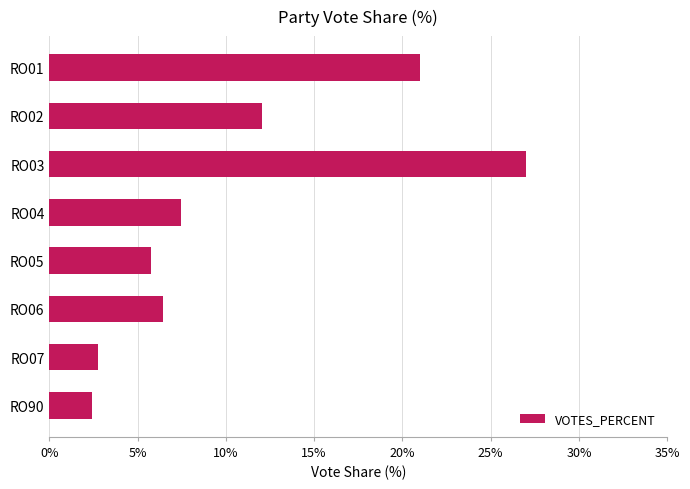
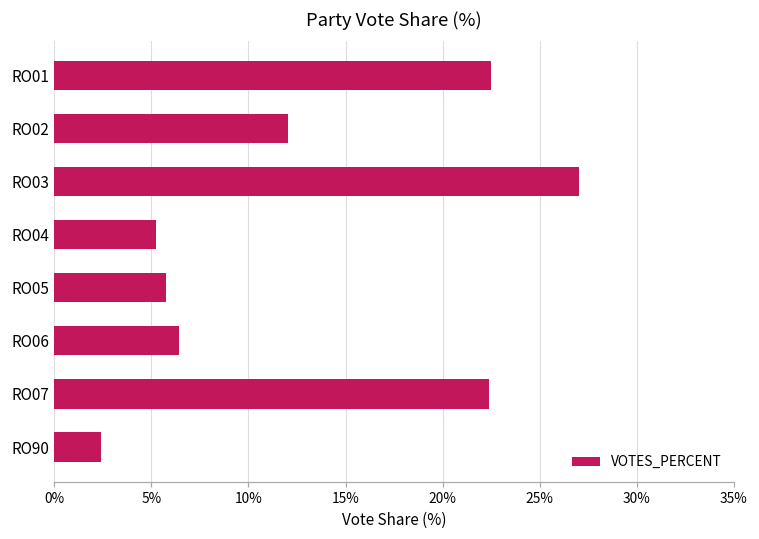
RO01: 21.0% -> 22.5%
RO04: 7.5% -> 5.3%
RO07: 2.7% -> 22.4%
